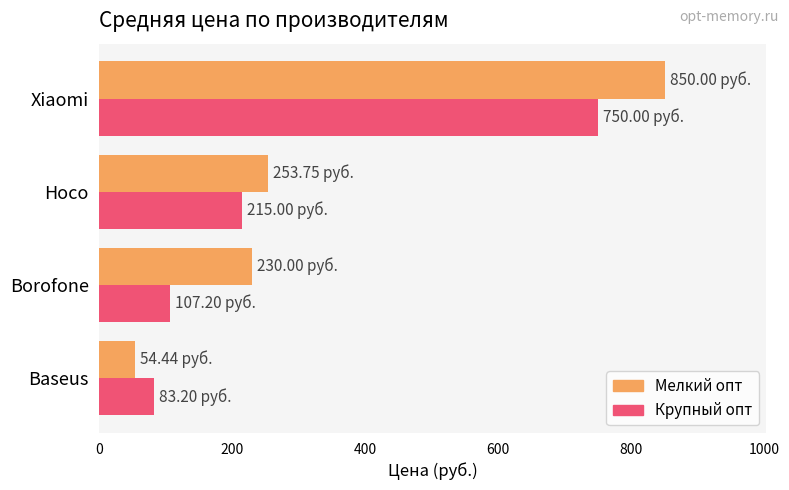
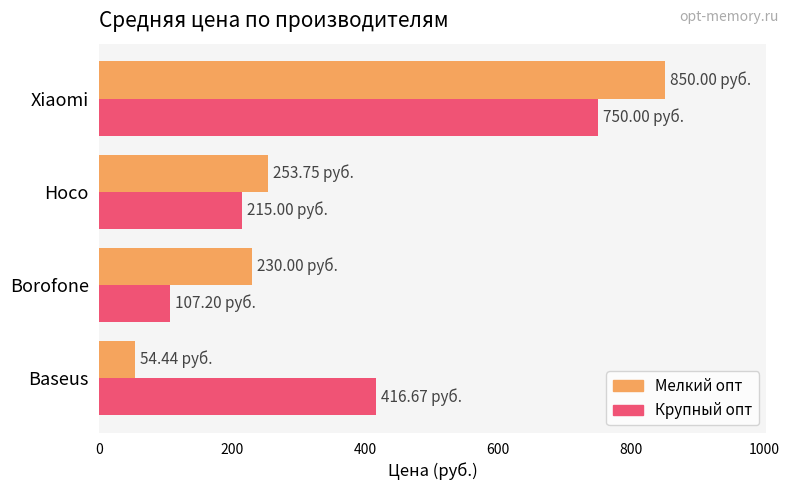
Крупный опт, Baseus: 83.20 -> 416.67
